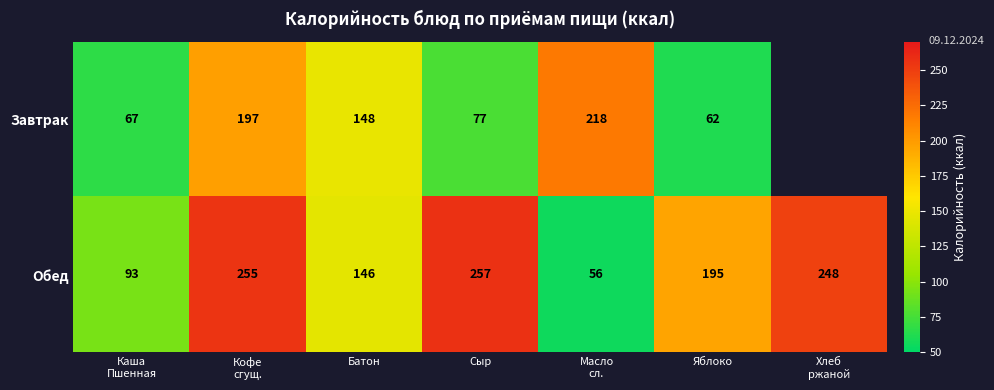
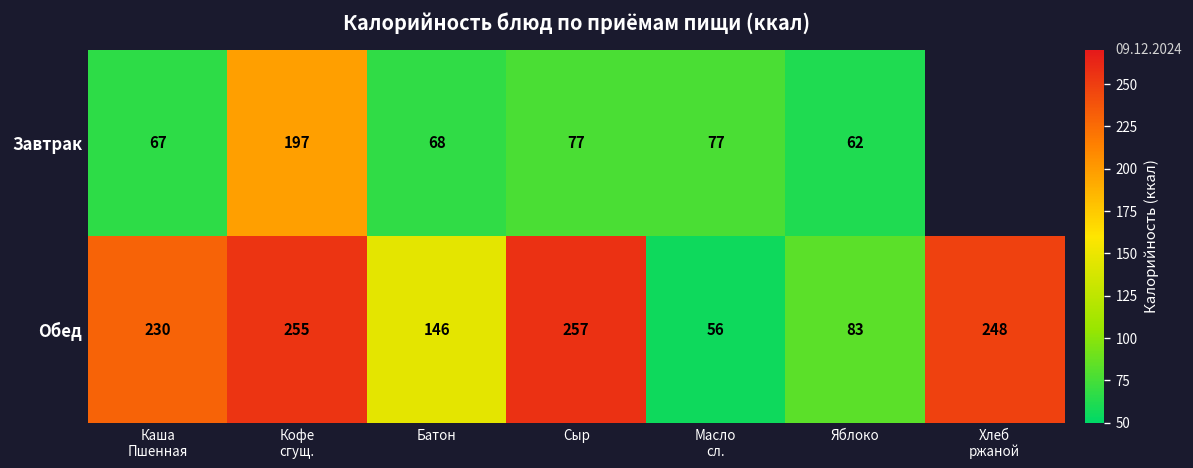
Завтрак, Батон: 148 -> 68
Завтрак, Масло сл.: 218 -> 77
Обед, Каша Пшенная: 93 -> 230
Обед, Яблоко: 195 -> 83
